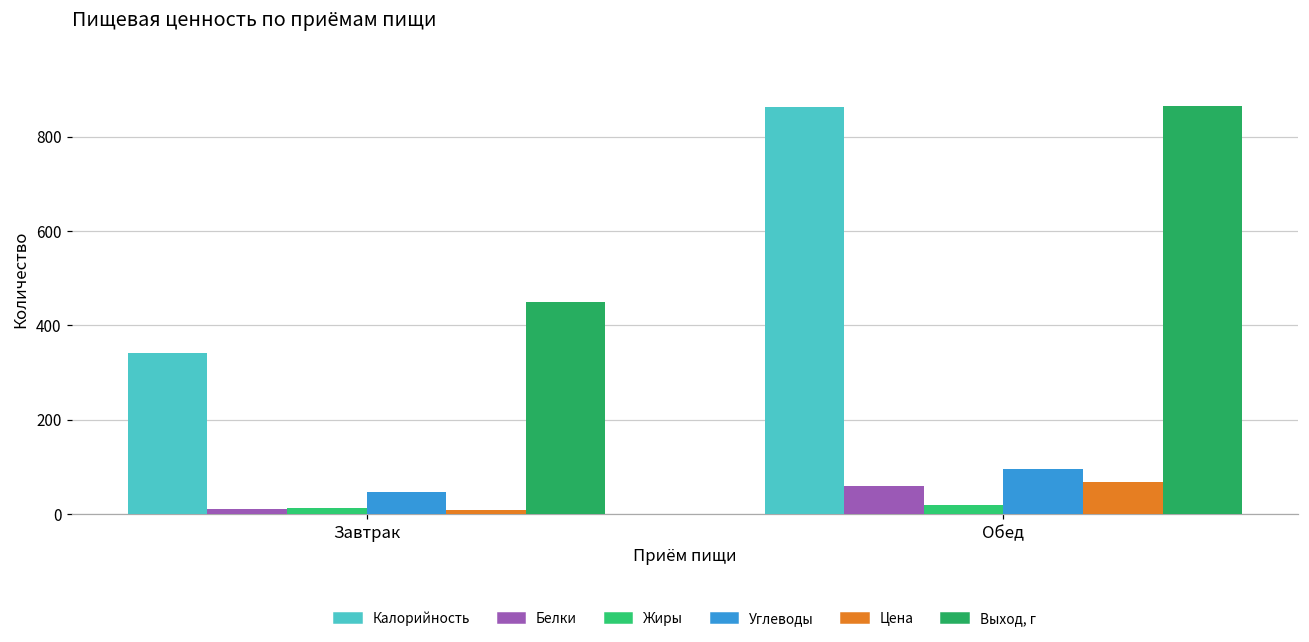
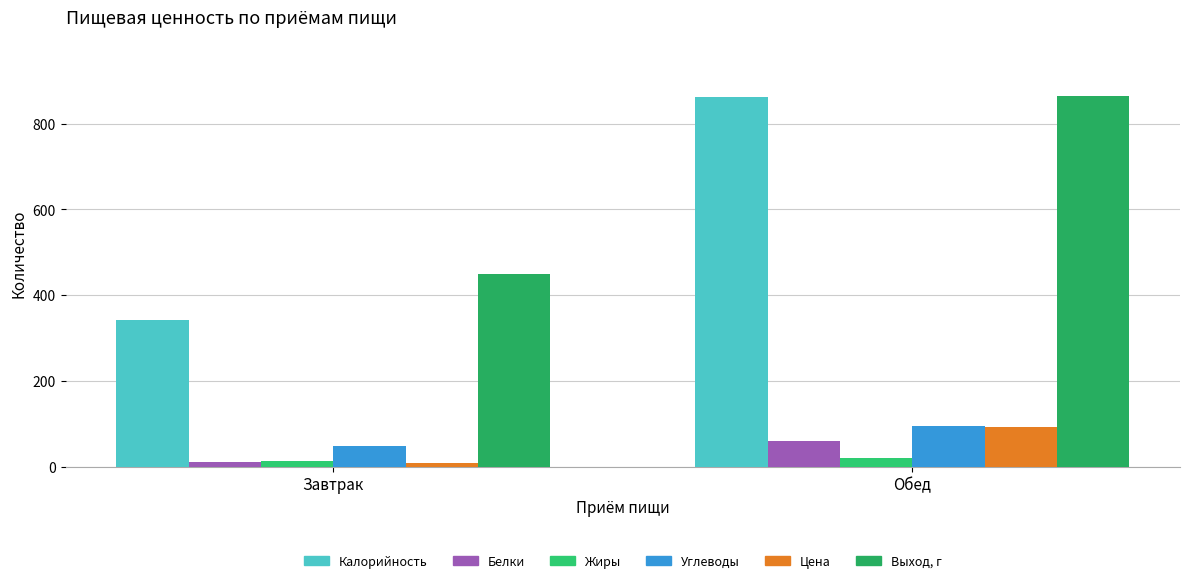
Цена, Обед: 70 -> 90
